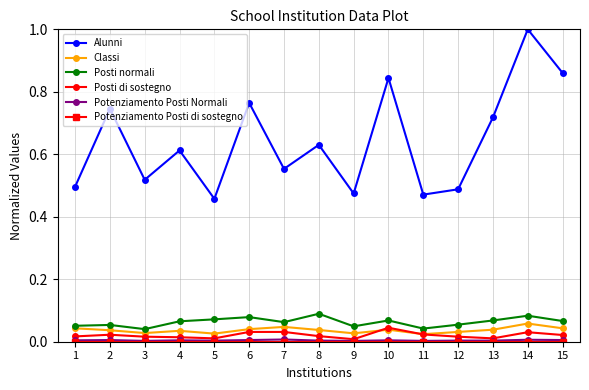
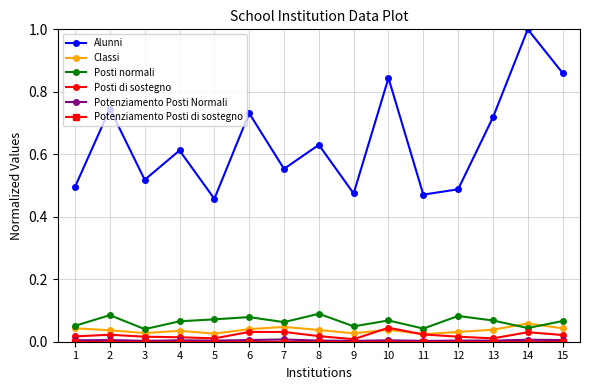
Posti normali, 2: 0.05 -> 0.09
Alunni, 6: 0.76 -> 0.73
Posti normali, 12: 0.05 -> 0.08
Posti normali, 14: 0.08 -> 0.04
